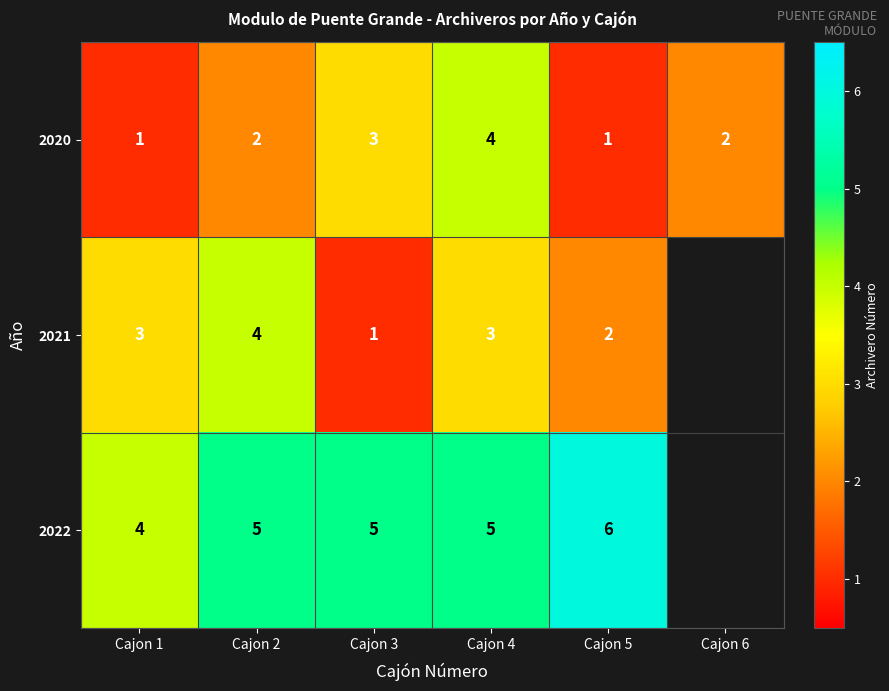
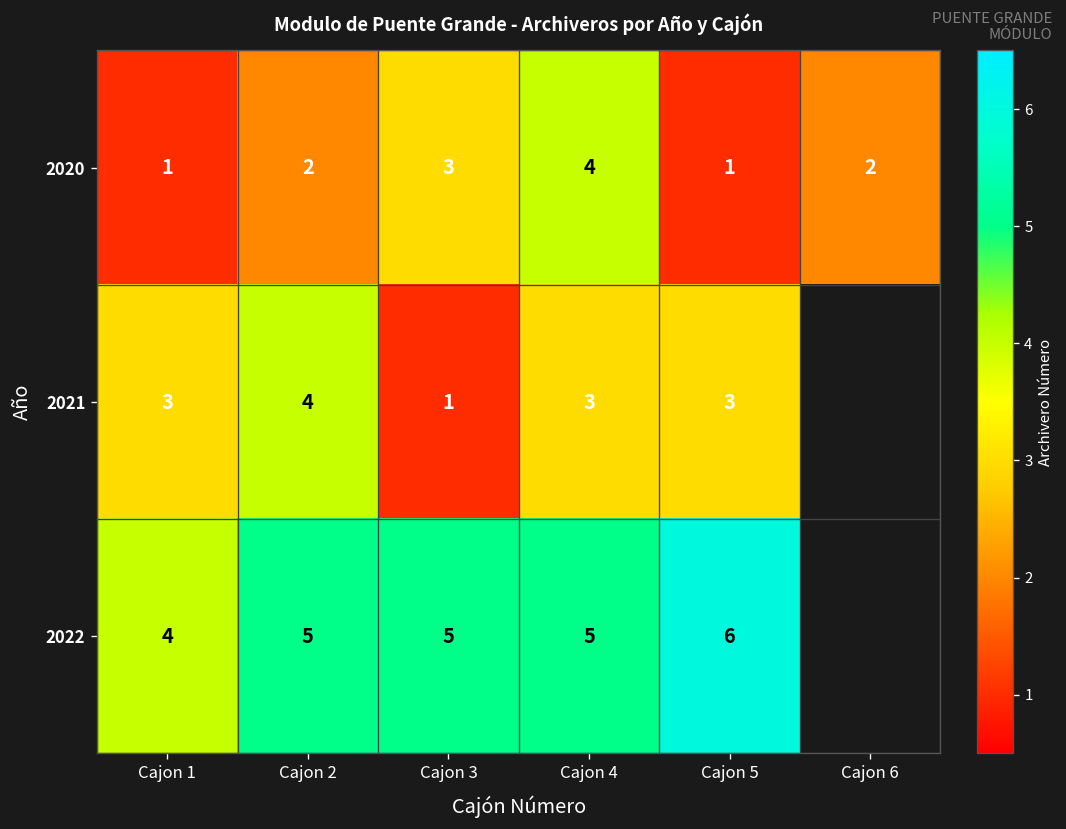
2021, Cajon 5: 2 -> 3
